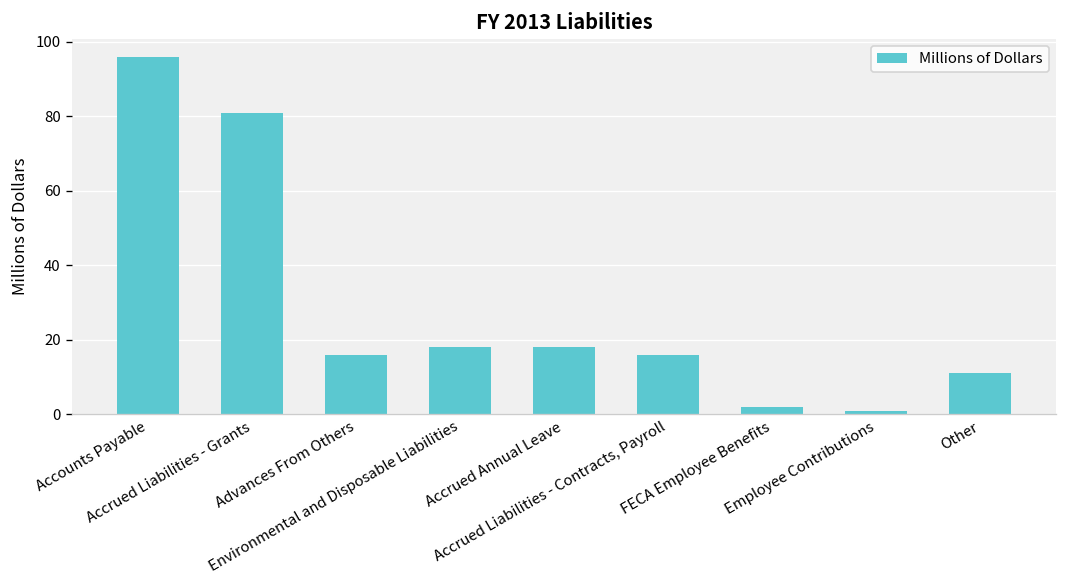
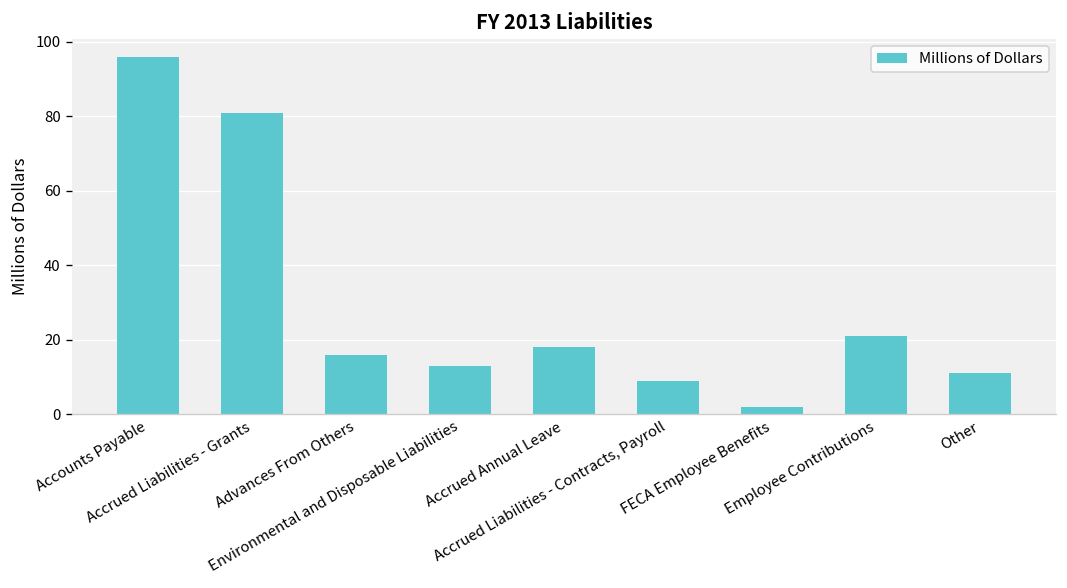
Environmental and Disposable Liabilities: 18 -> 13
Accrued Liabilities - Contracts, Payroll: 16 -> 9
Employee Contributions: 1 -> 21
